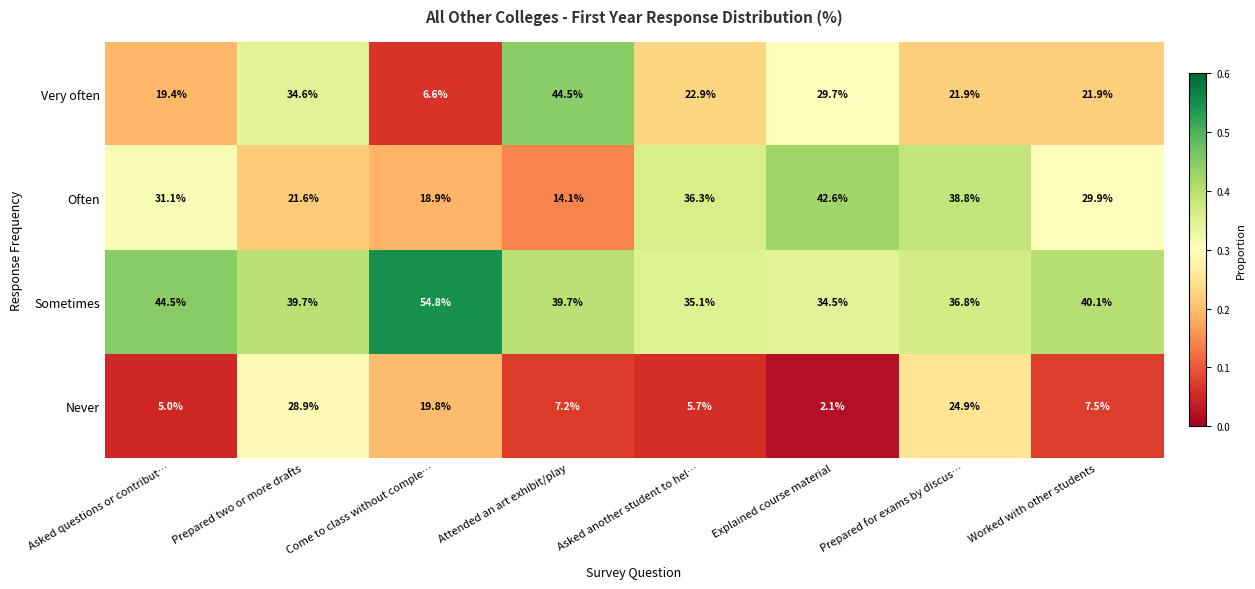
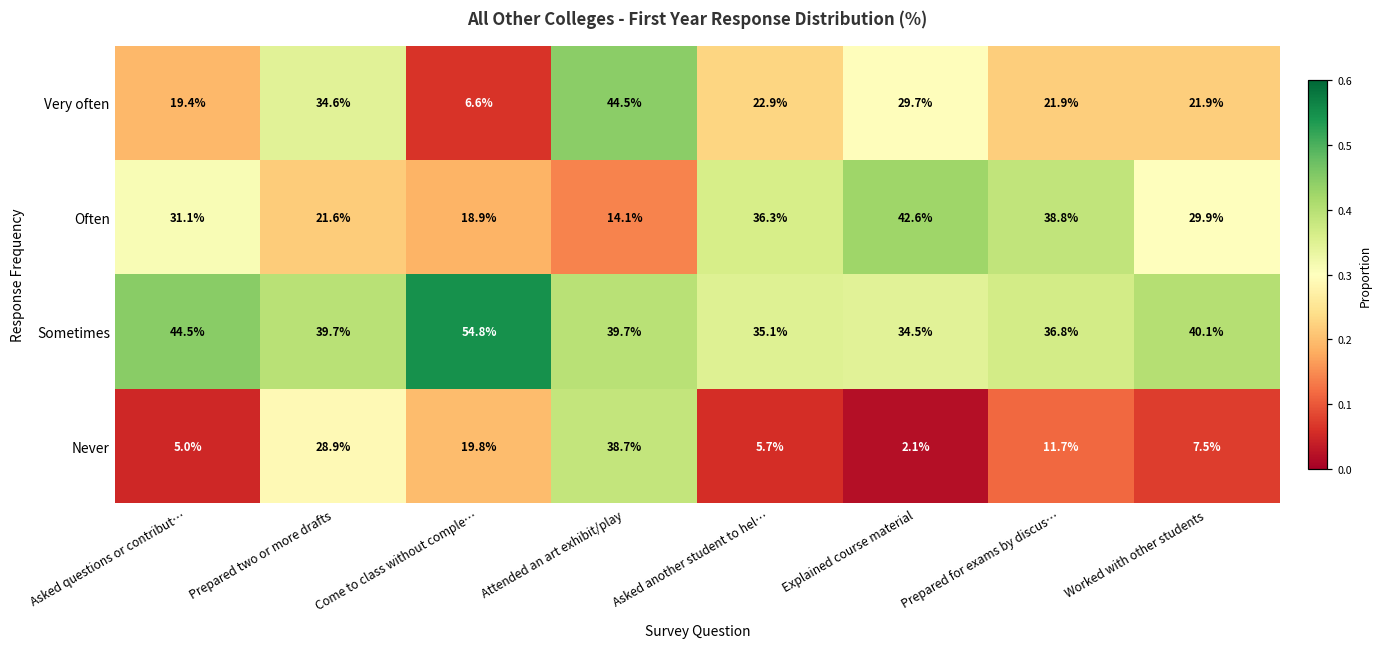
Never, Attended an art exhibit/play: 7.2% -> 38.7%
Never, Prepared for exams by discus…: 24.9% -> 11.7%
